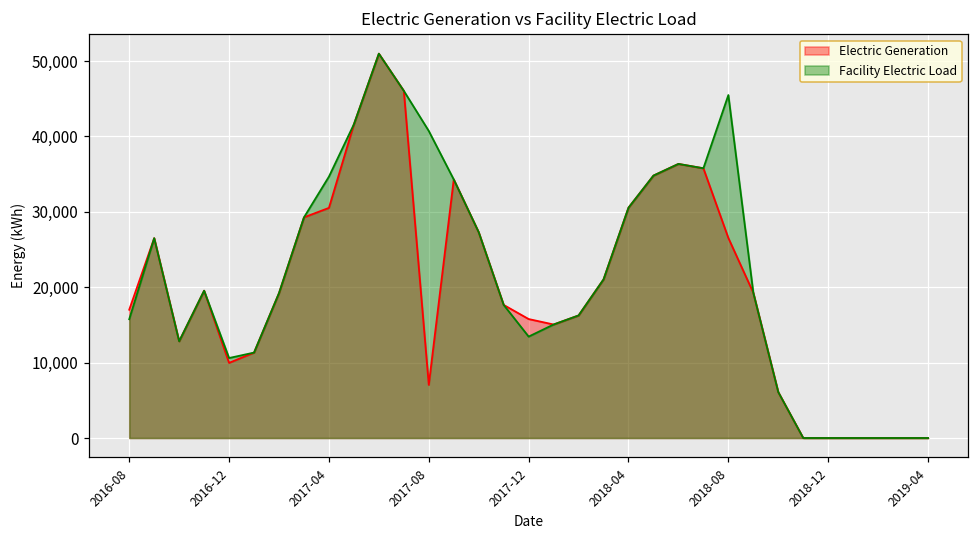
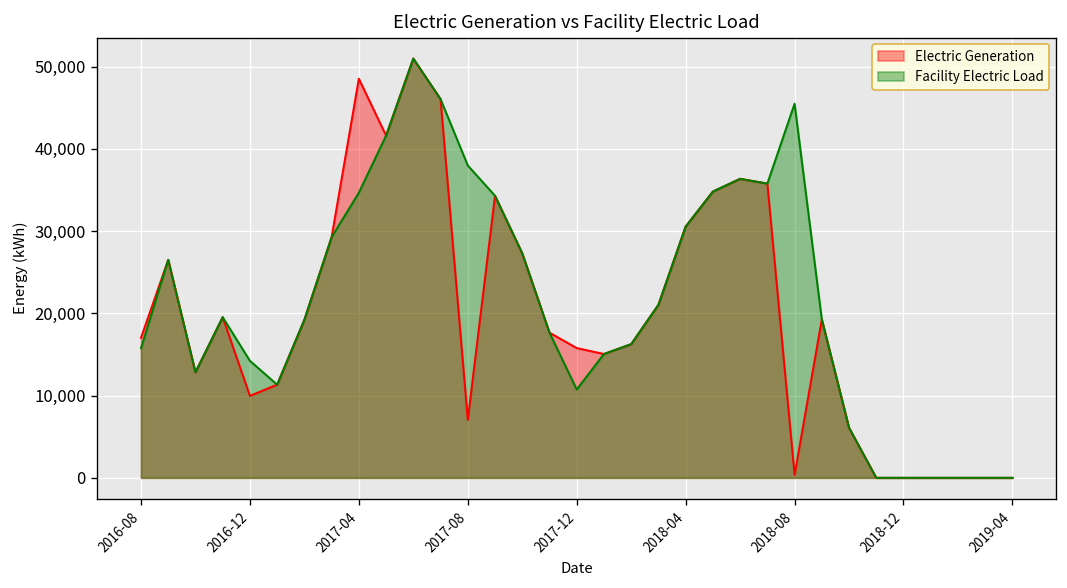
Facility Electric Load, 2016-12: 11,000 -> 14,000
Electric Generation, 2017-04: 31,000 -> 49,000
Facility Electric Load, 2017-08: 41,000 -> 38,000
Facility Electric Load, 2017-12: 13,000 -> 11,000
Electric Generation, 2018-08: 27,000 -> 0
